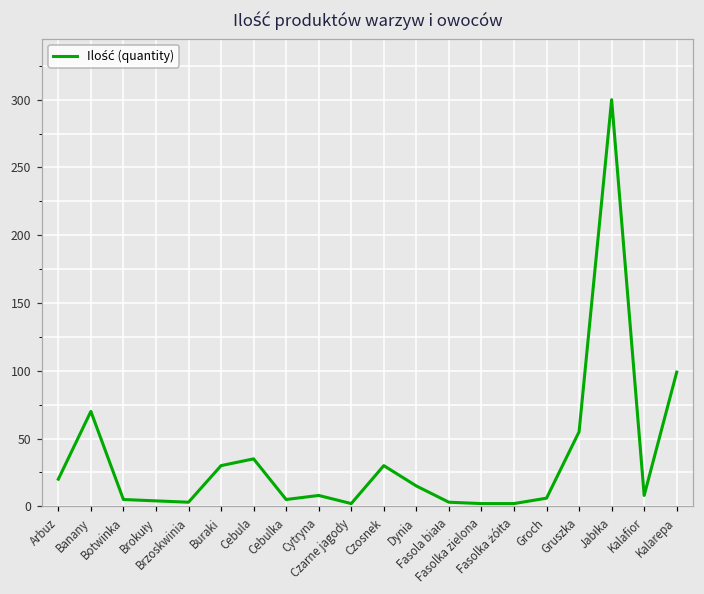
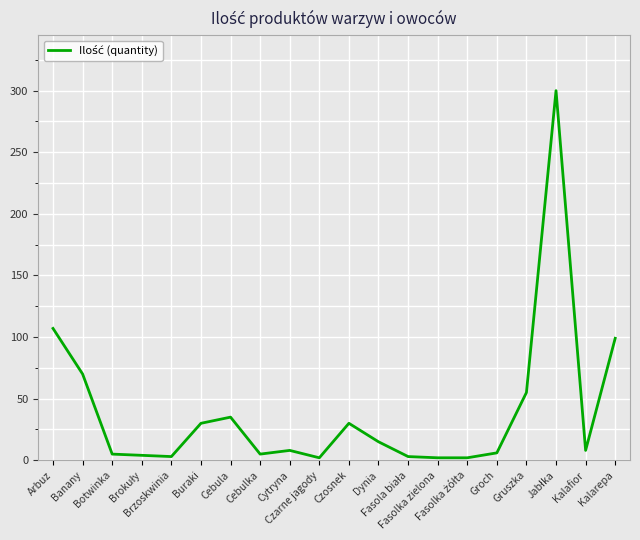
Arbuz: 20 -> 107
